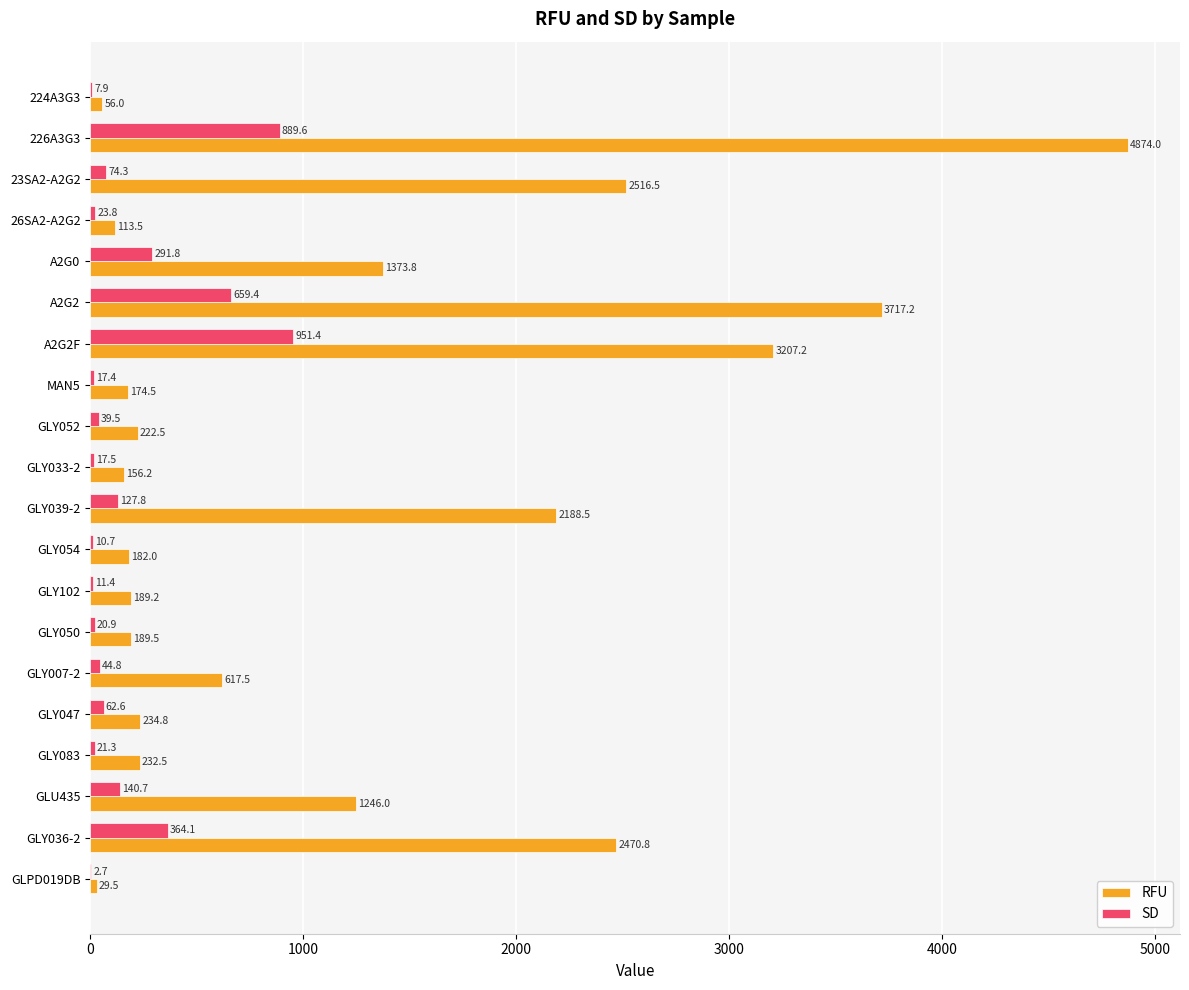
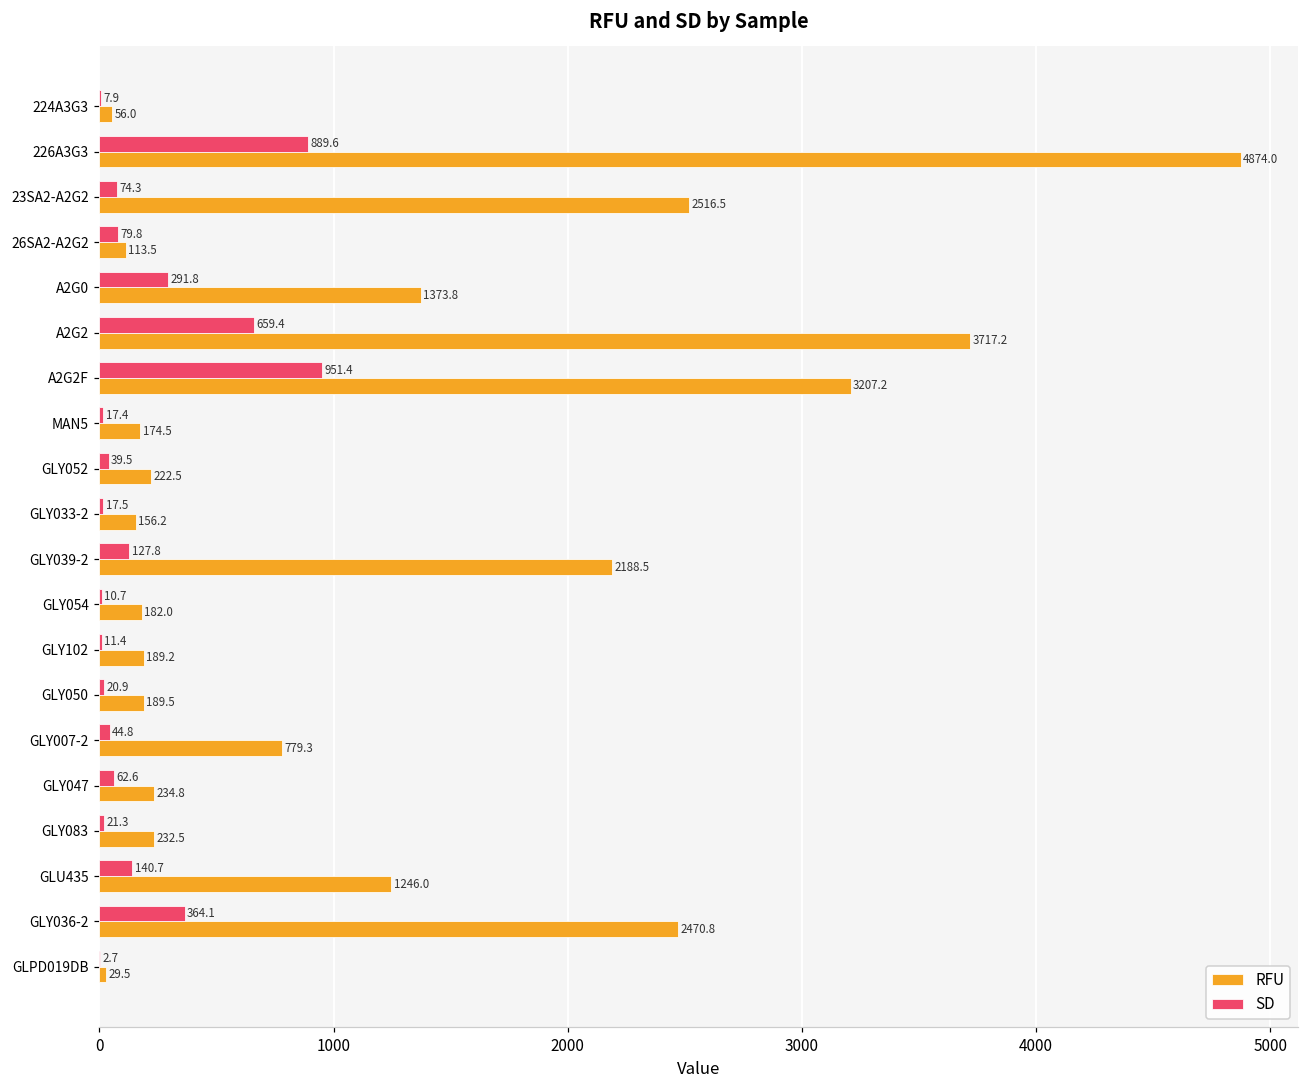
SD, 26SA2-A2G2: 23.8 -> 79.8
RFU, GLY007-2: 617.5 -> 779.3
